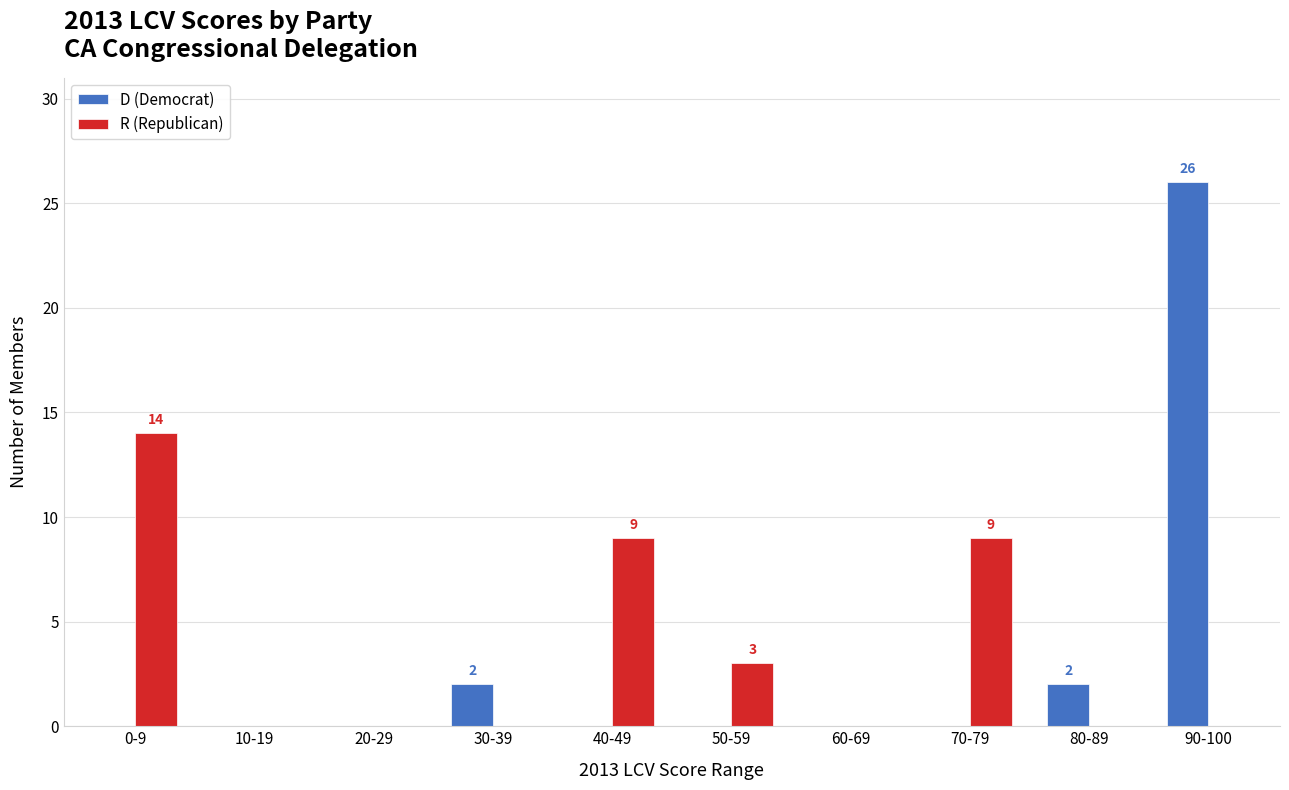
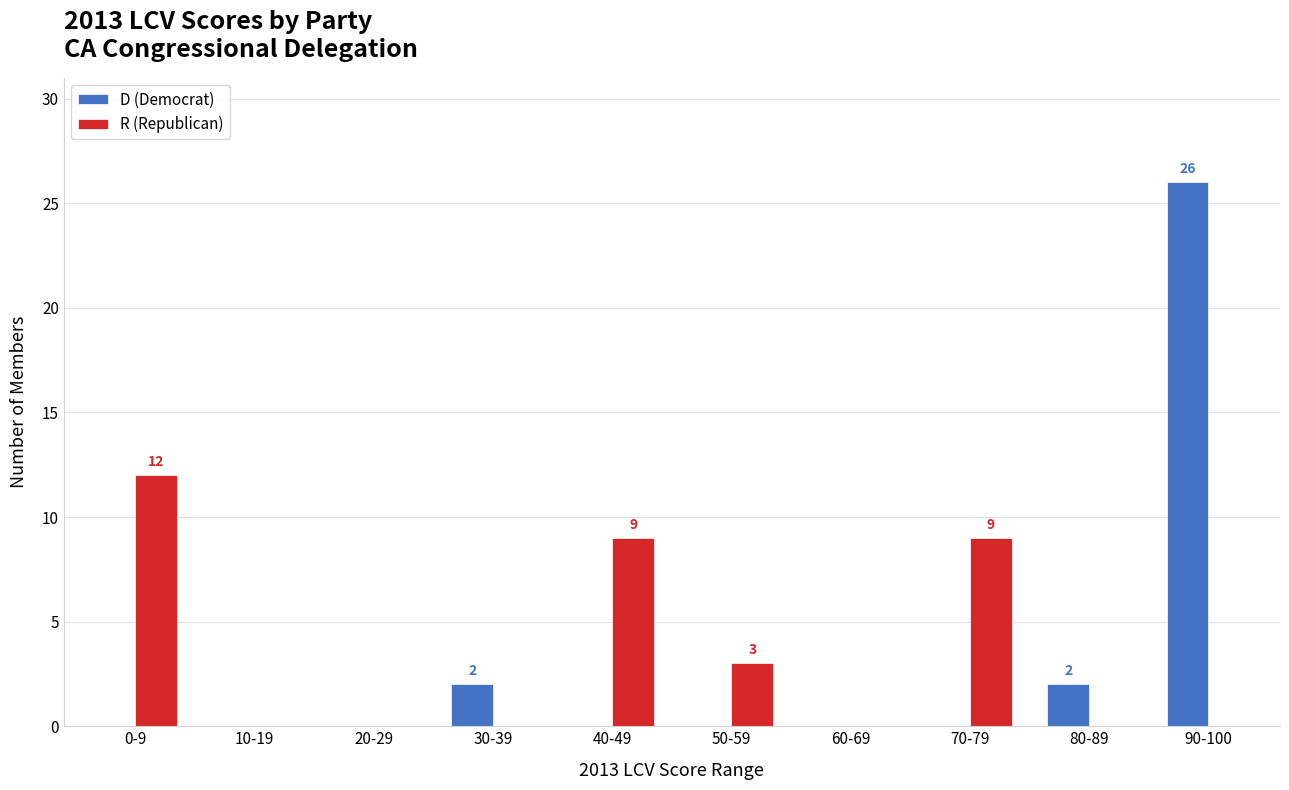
R (Republican), 0-9: 14 -> 12
